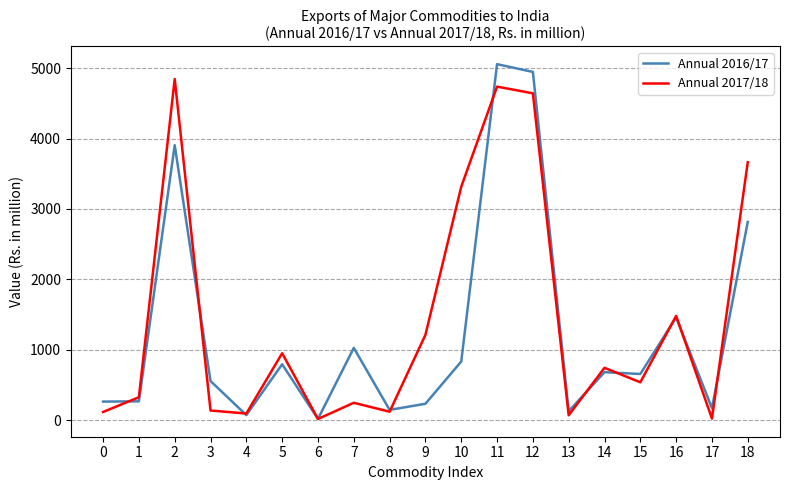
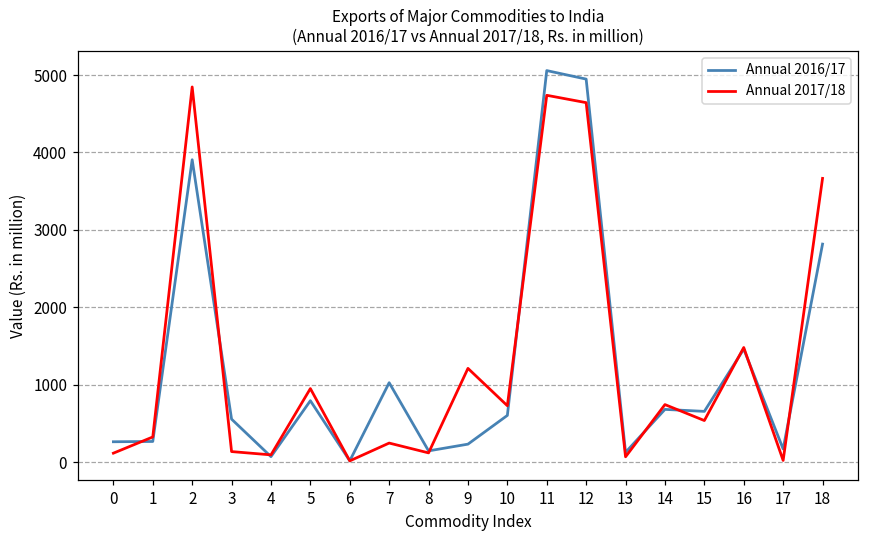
Annual 2016/17, 10: 800 -> 600
Annual 2017/18, 10: 3300 -> 700
